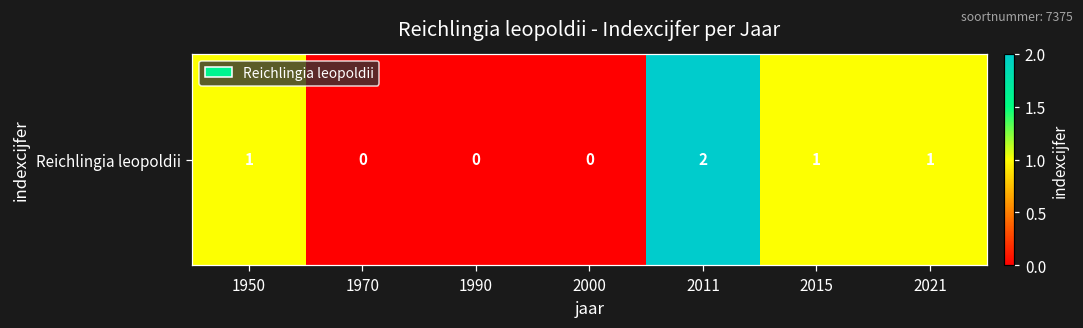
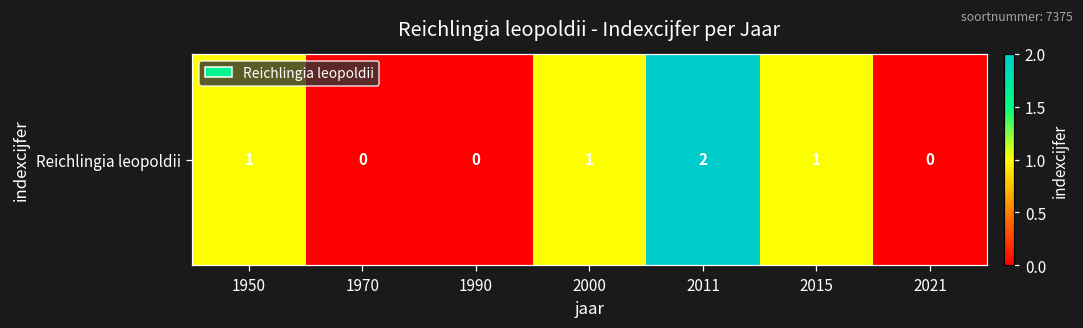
Reichlingia leopoldii, 2000: 0 -> 1
Reichlingia leopoldii, 2021: 1 -> 0
